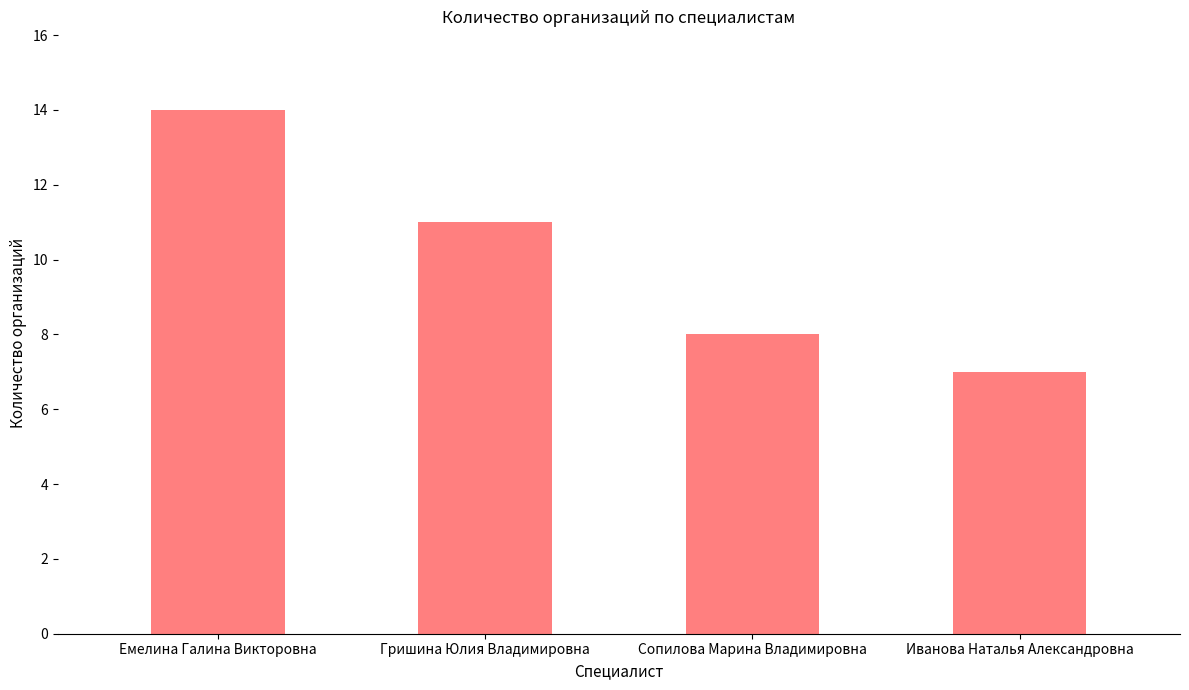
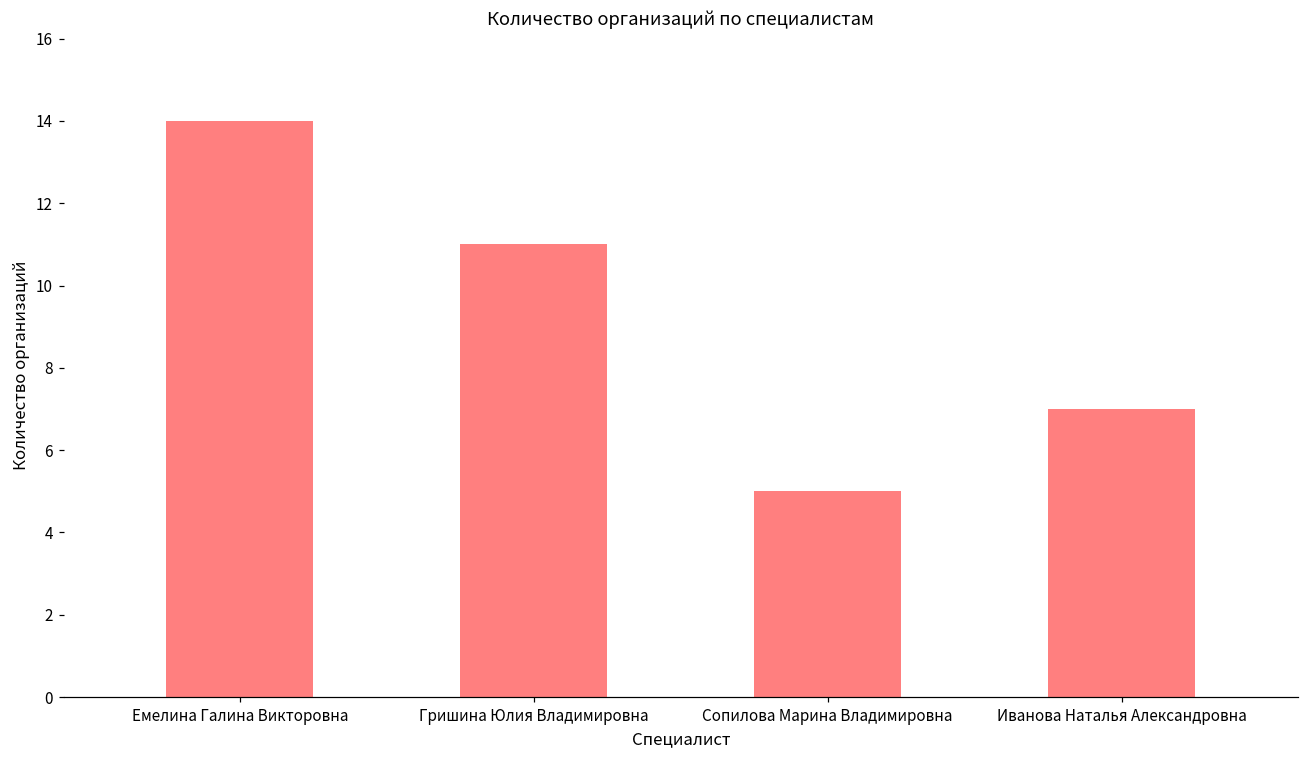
Сопилова Марина Владимировна: 8 -> 5
